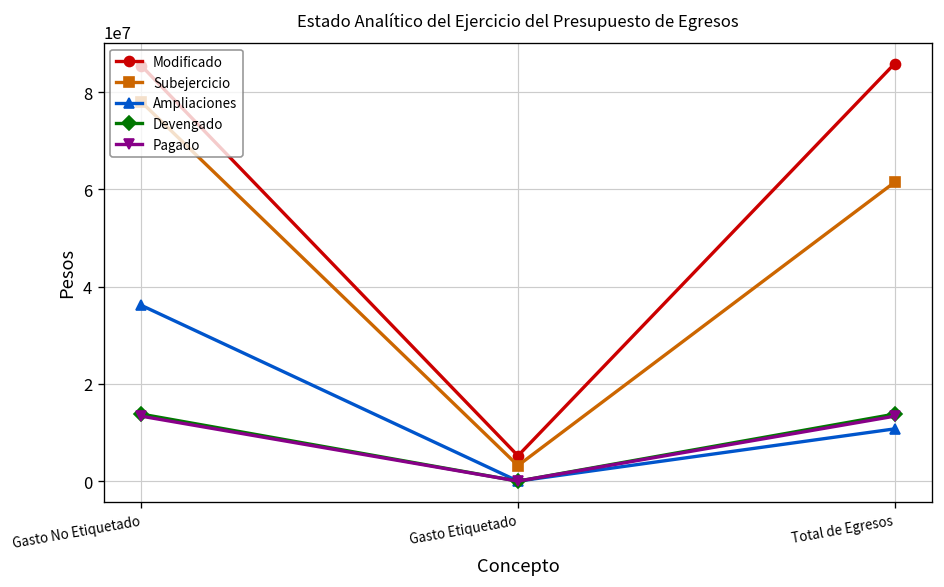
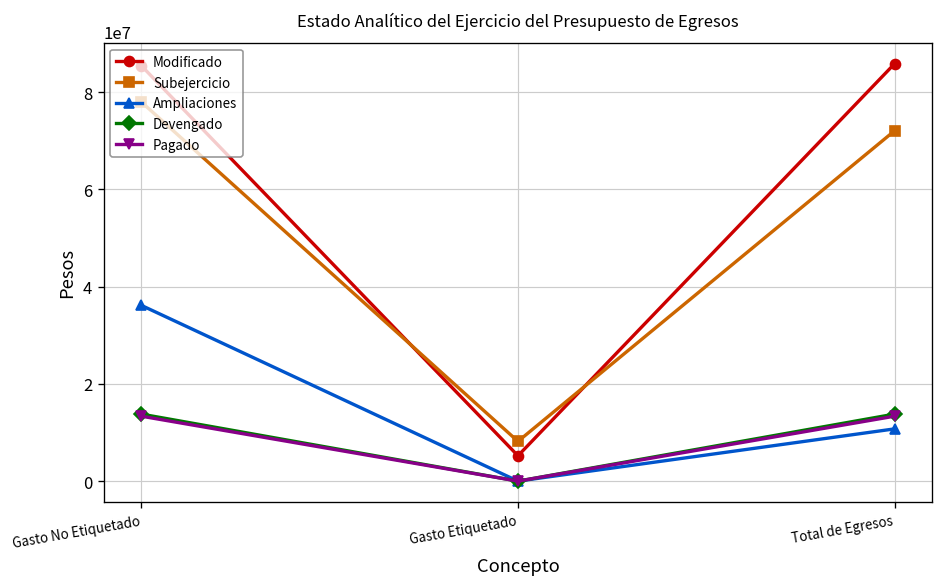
Subejercicio, Gasto Etiquetado: 3000000 -> 8000000
Subejercicio, Total de Egresos: 61000000 -> 72000000
